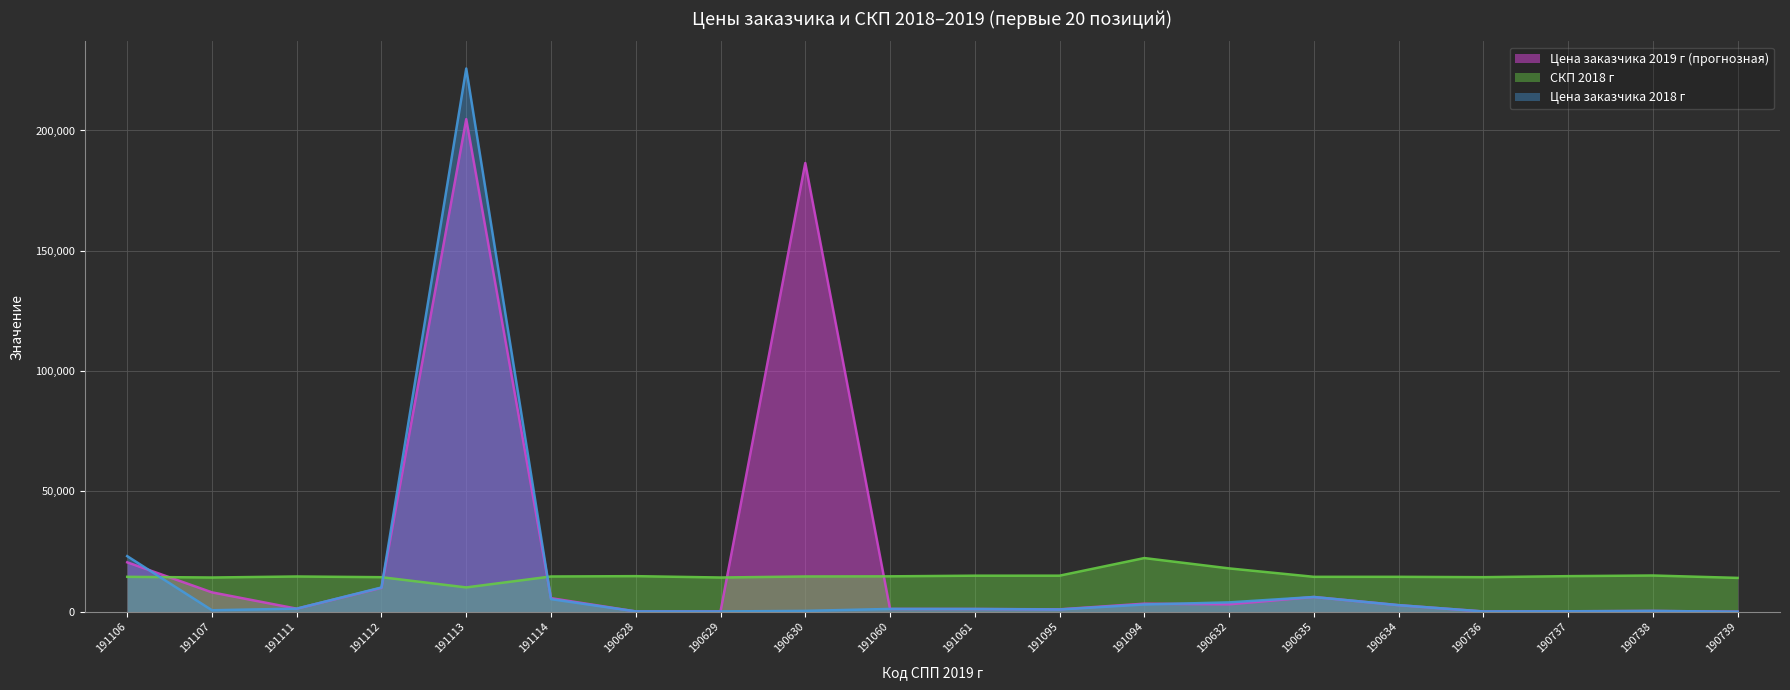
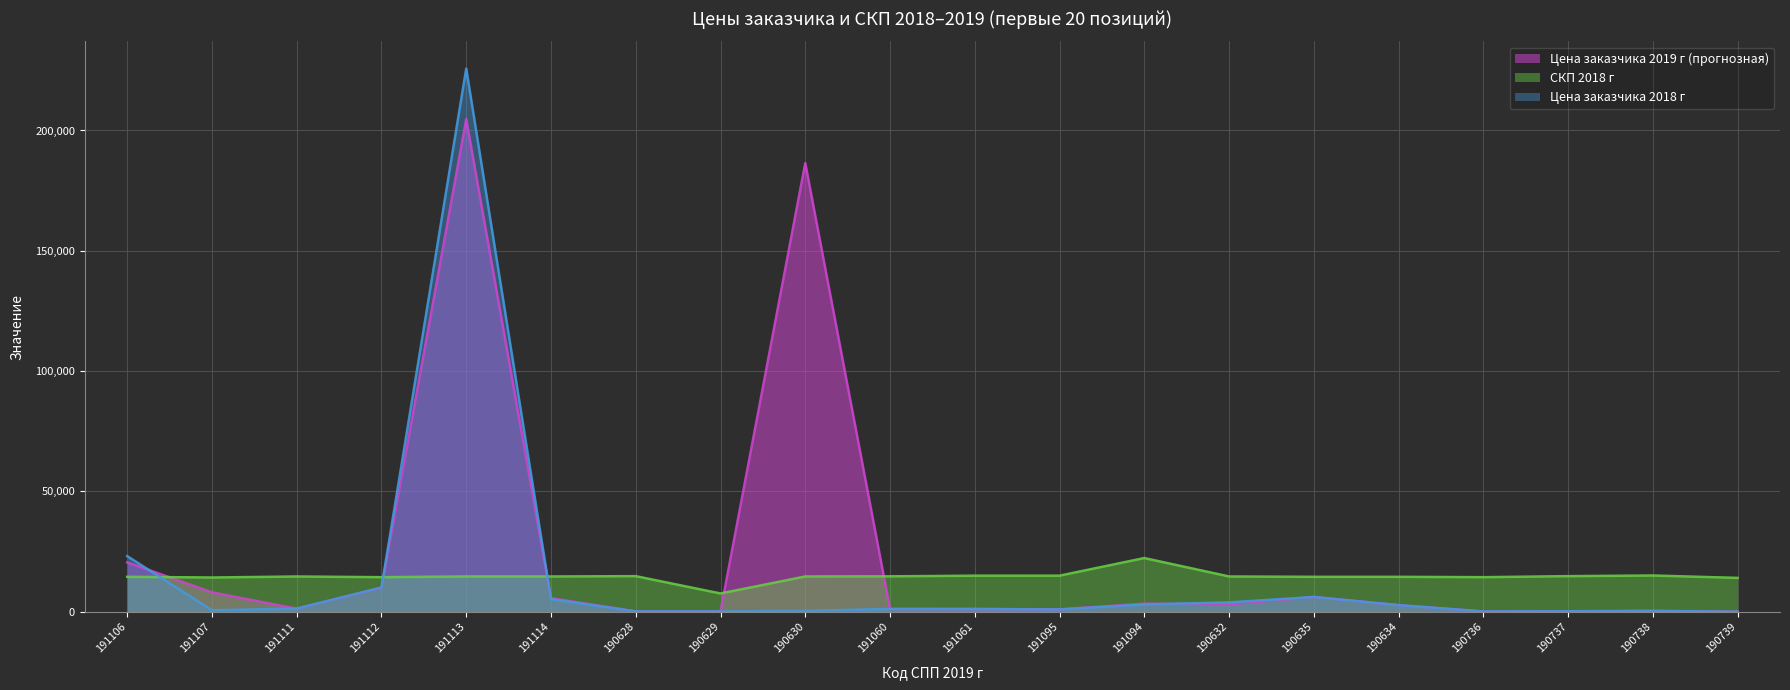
СКП 2018 г, 191113: 10,000 -> 15,000
СКП 2018 г, 190629: 14,000 -> 8,000
СКП 2018 г, 190632: 18,000 -> 15,000
